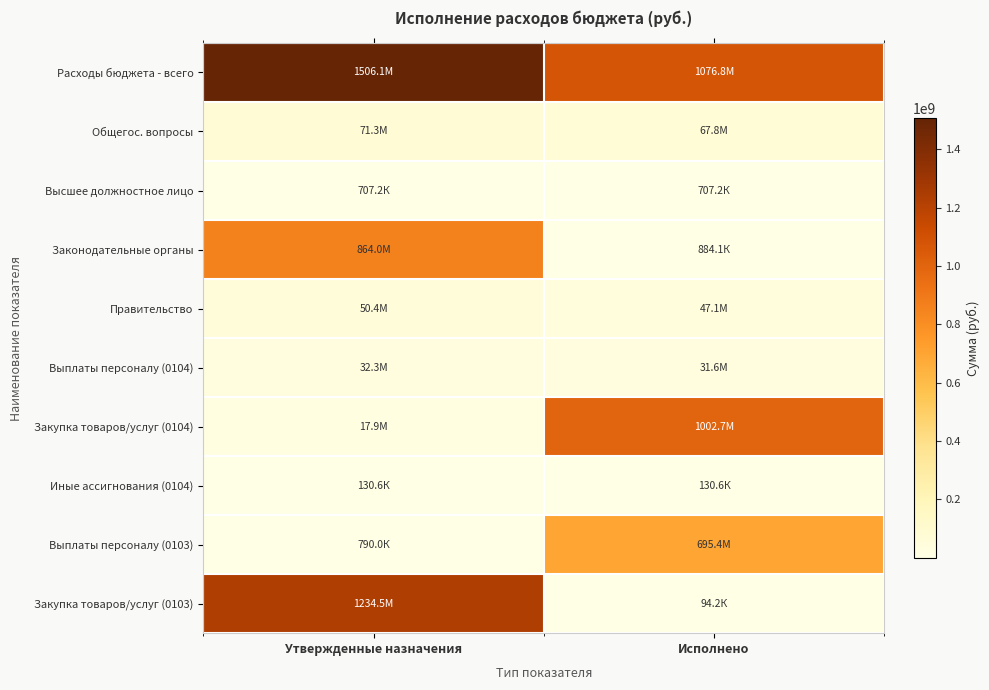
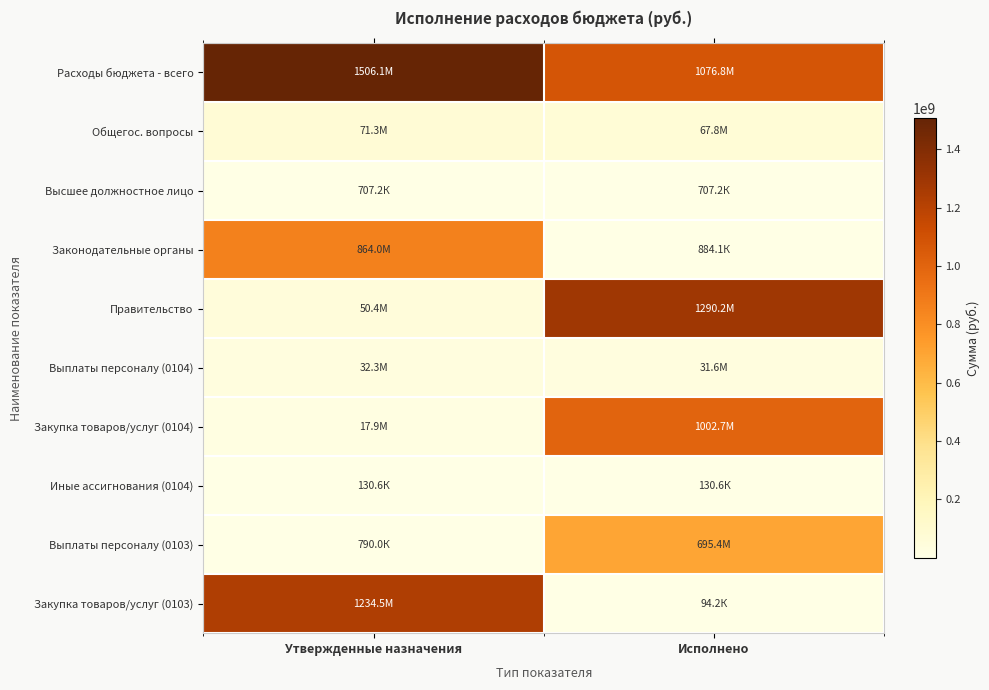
Правительство, Исполнено: 47.1М -> 1290.2М
